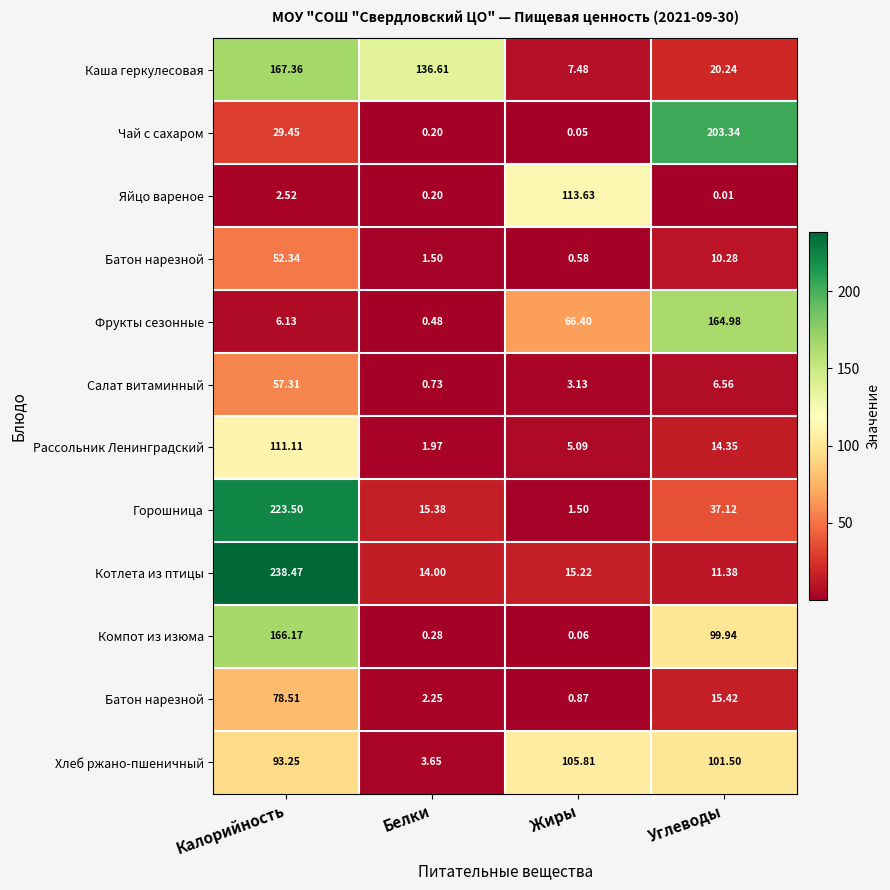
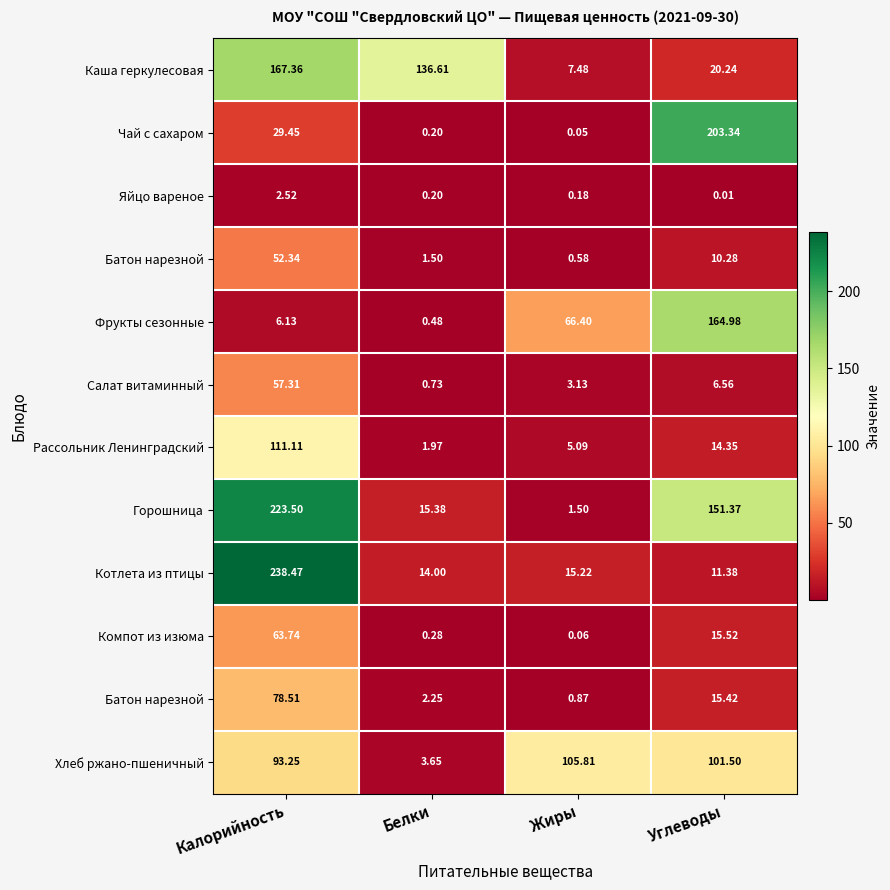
Яйцо вареное, Жиры: 113.63 -> 0.18
Горошница, Углеводы: 37.12 -> 151.37
Компот из изюма, Калорийность: 166.17 -> 63.74
Компот из изюма, Углеводы: 99.94 -> 15.52
